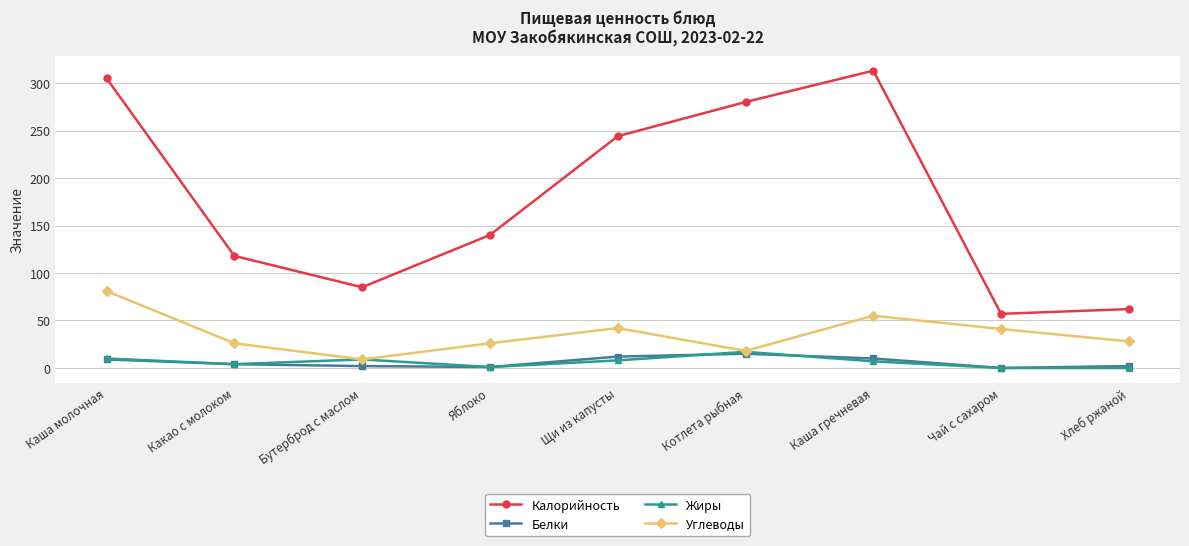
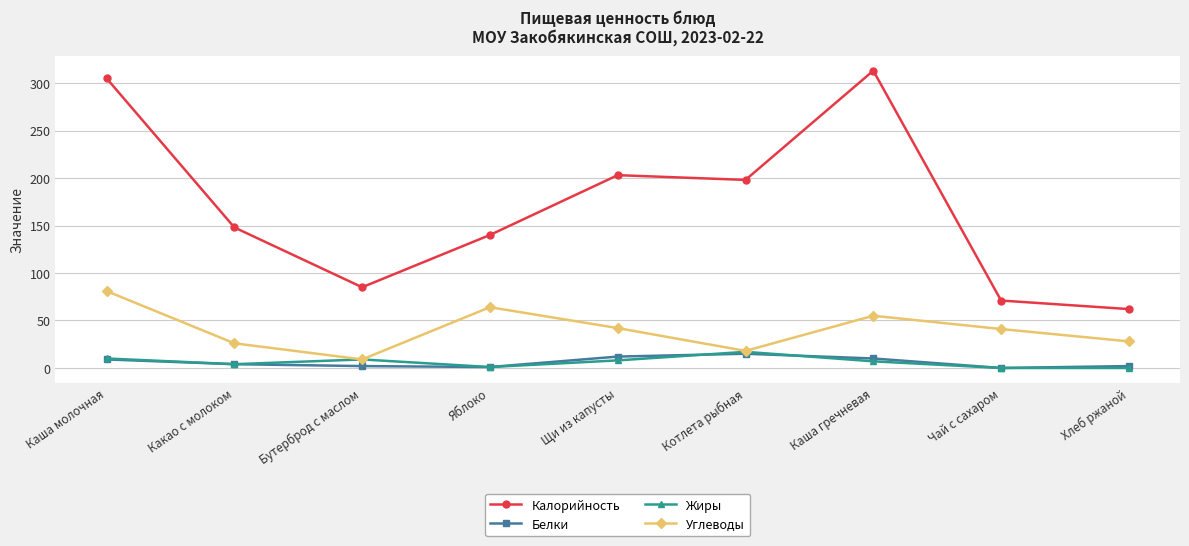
Калорийность, Какао с молоком: 120 -> 150
Углеводы, Яблоко: 30 -> 60
Калорийность, Щи из капусты: 240 -> 200
Калорийность, Котлета рыбная: 280 -> 200
Калорийность, Чай с сахаром: 60 -> 70
